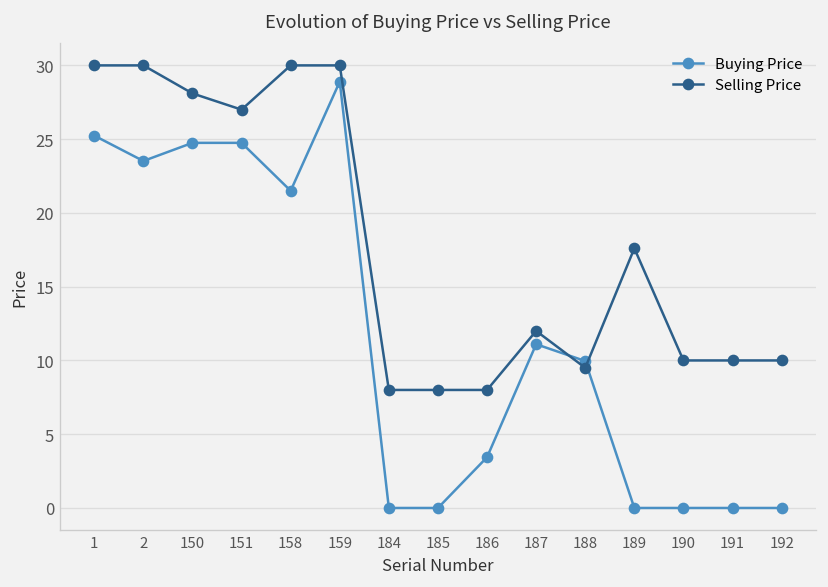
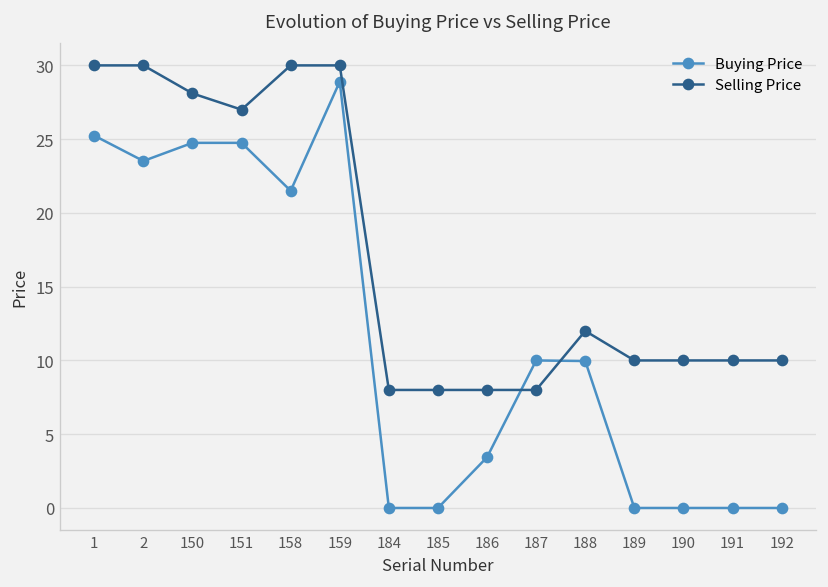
Buying Price, 187: 11.1 -> 10.0
Selling Price, 187: 12 -> 8
Selling Price, 188: 9.5 -> 12.0
Selling Price, 189: 17.6 -> 10.0
